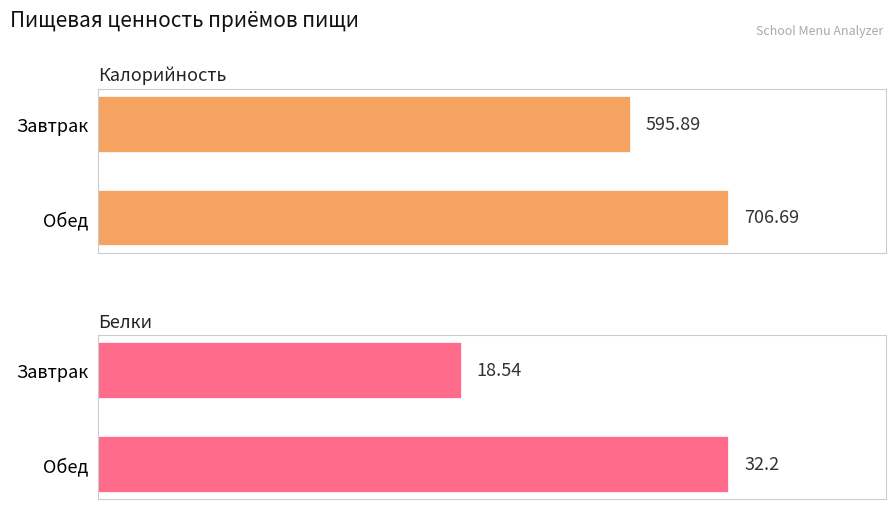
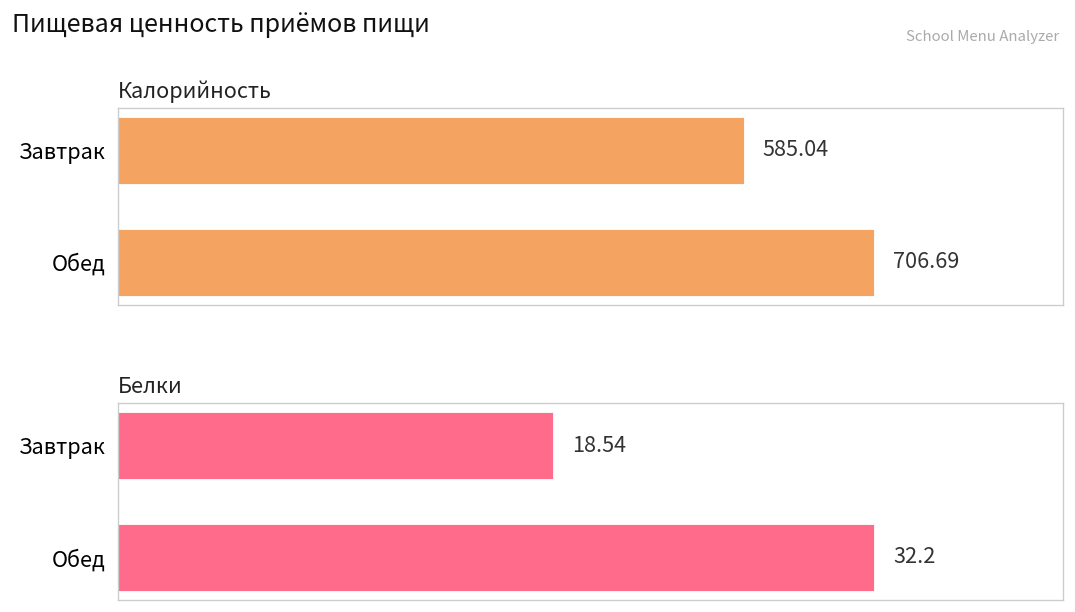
Калорийность, Завтрак: 595.89 -> 585.04
